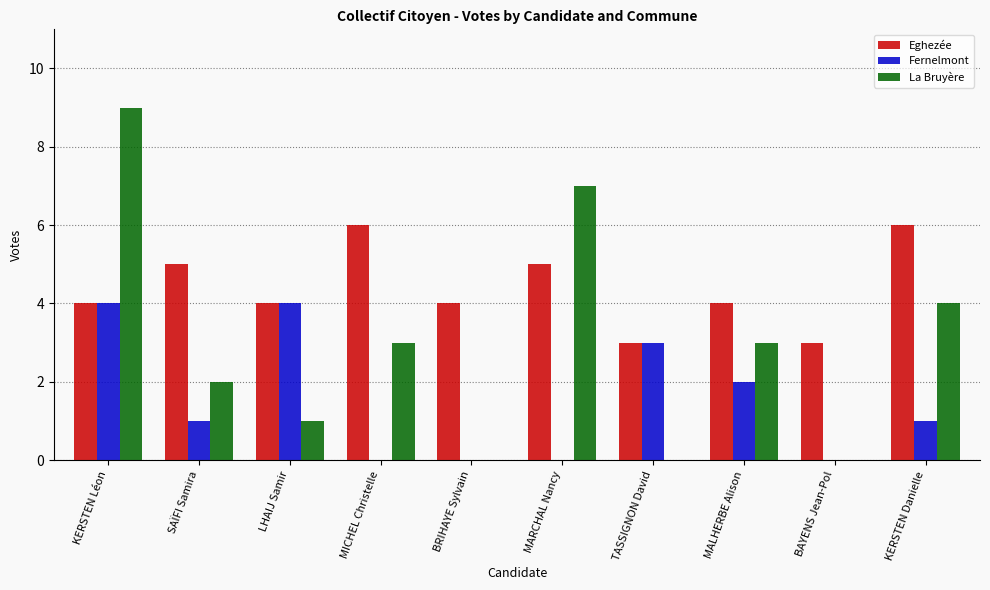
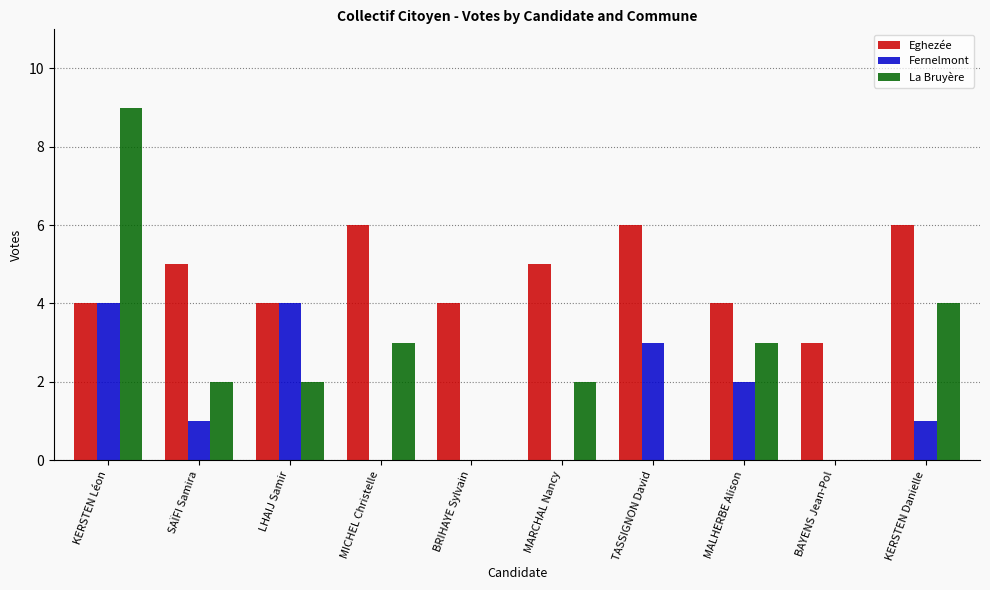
La Bruyère, LHAIJ Samir: 1 -> 2
La Bruyère, MARCHAL Nancy: 7 -> 2
Eghezée, TASSIGNON David: 3 -> 6
